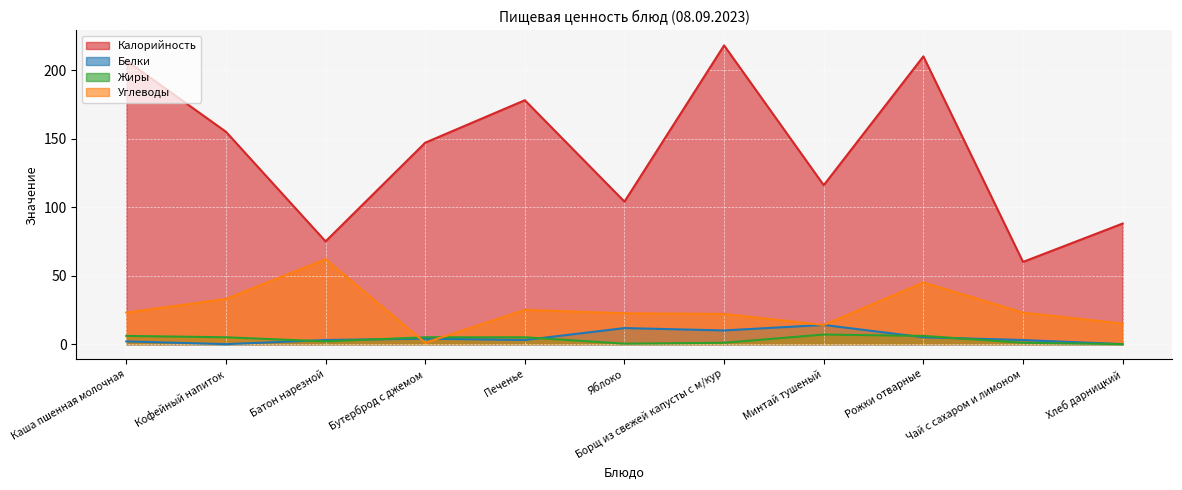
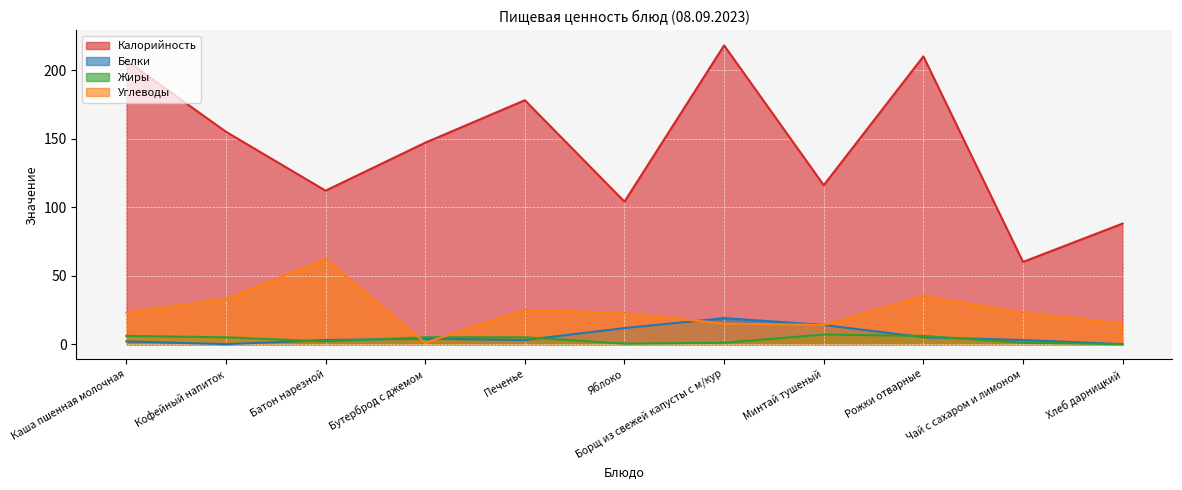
Калорийность, Батон нарезной: 75 -> 112
Белки, Борщ из свежей капусты с м/кур: 10 -> 19
Углеводы, Борщ из свежей капусты с м/кур: 22 -> 15
Углеводы, Рожки отварные: 45 -> 35
